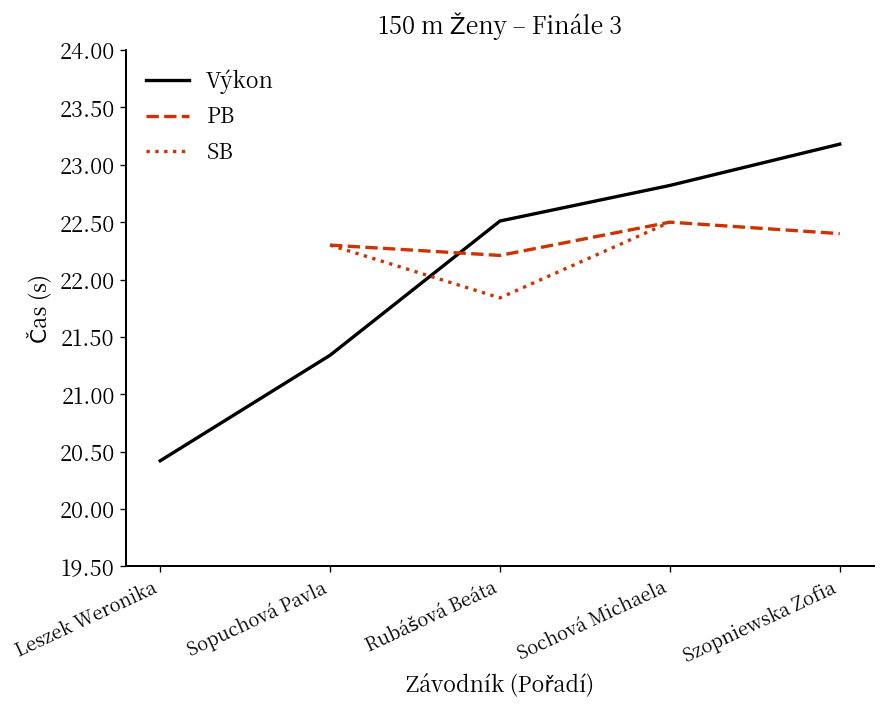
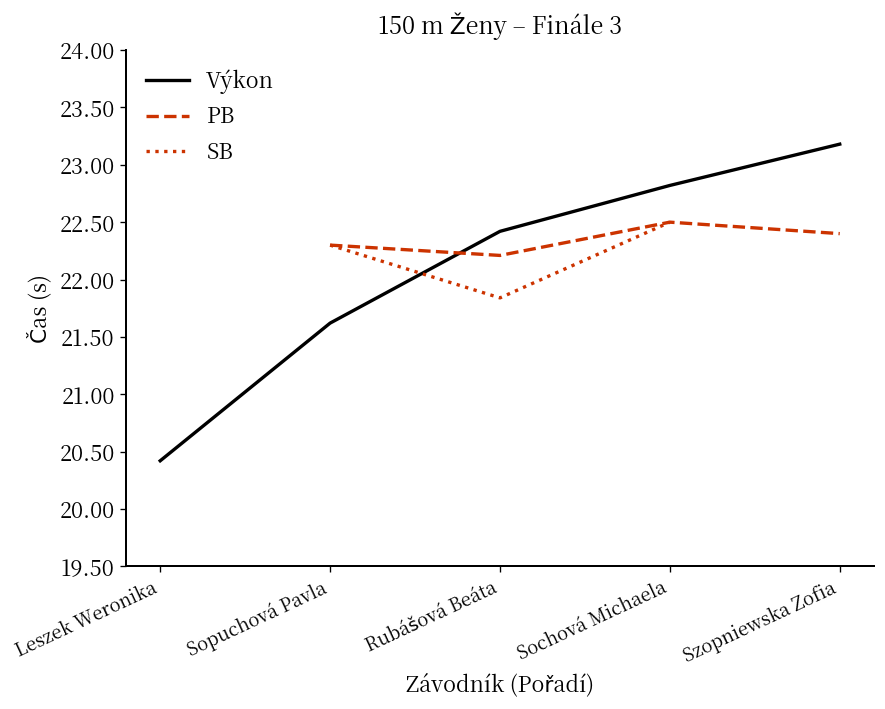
Výkon, Sopuchová Pavla: 21.3 -> 21.6
Výkon, Rubášová Beáta: 22.5 -> 22.4
